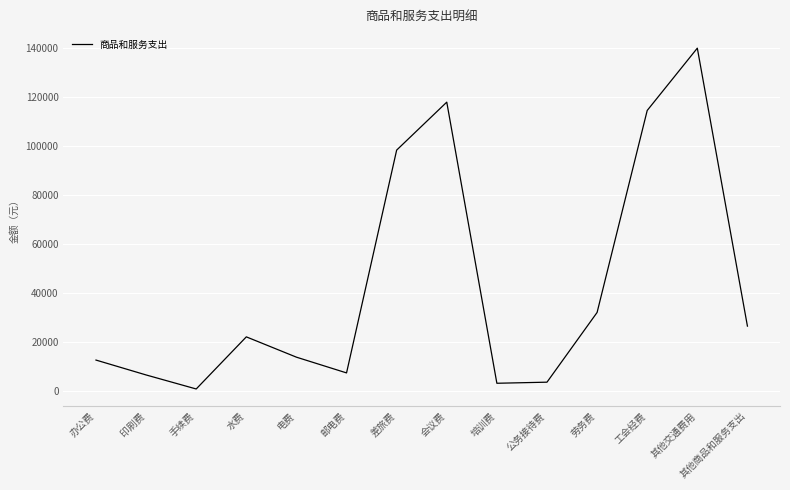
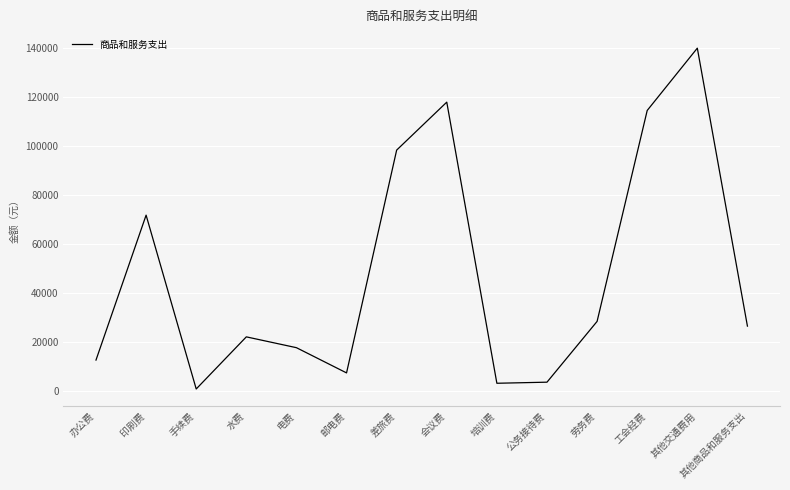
印刷费: 6000 -> 72000
电费: 14000 -> 18000
劳务费: 32000 -> 28000
